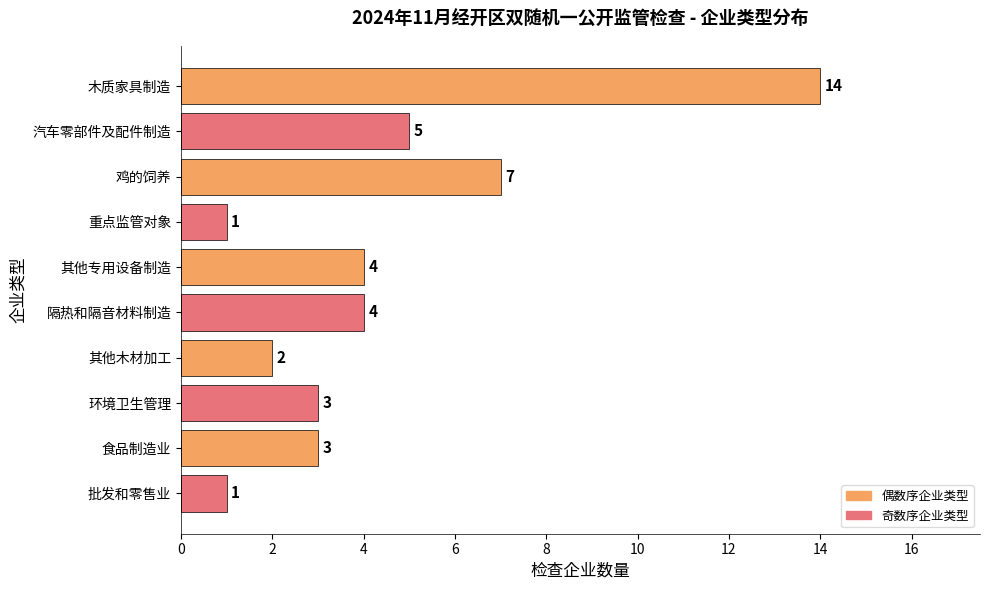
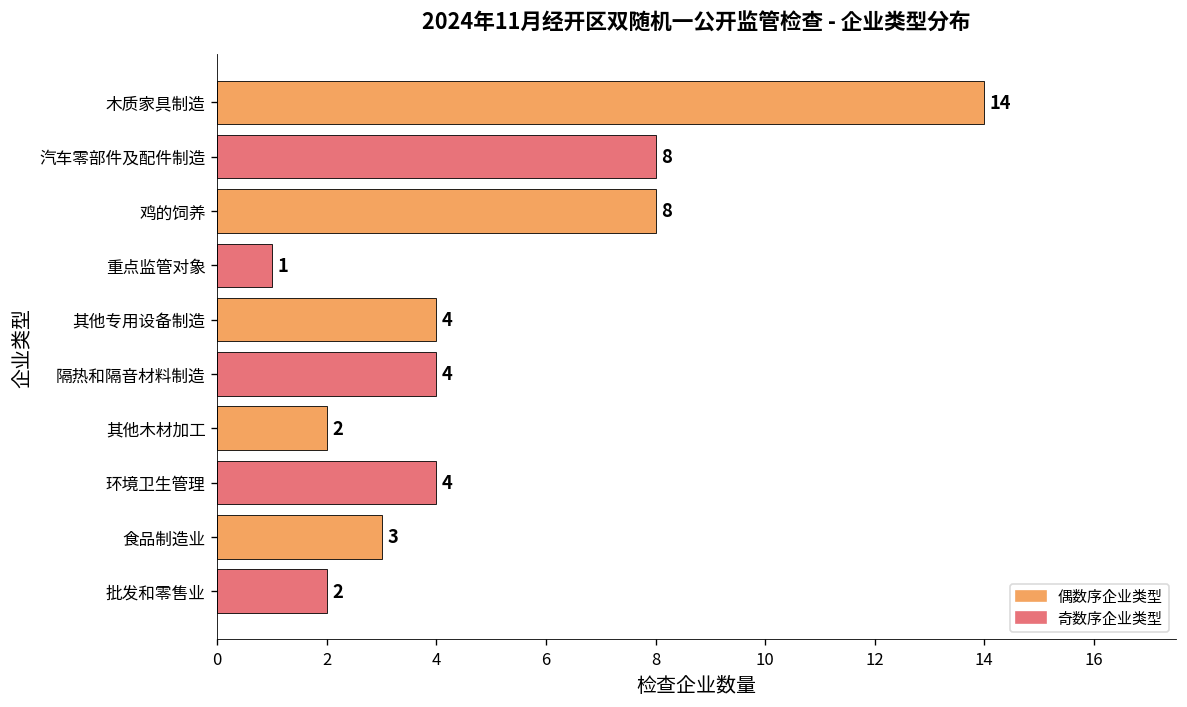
汽车零部件及配件制造: 5 -> 8
鸡的饲养: 7 -> 8
环境卫生管理: 3 -> 4
批发和零售业: 1 -> 2
